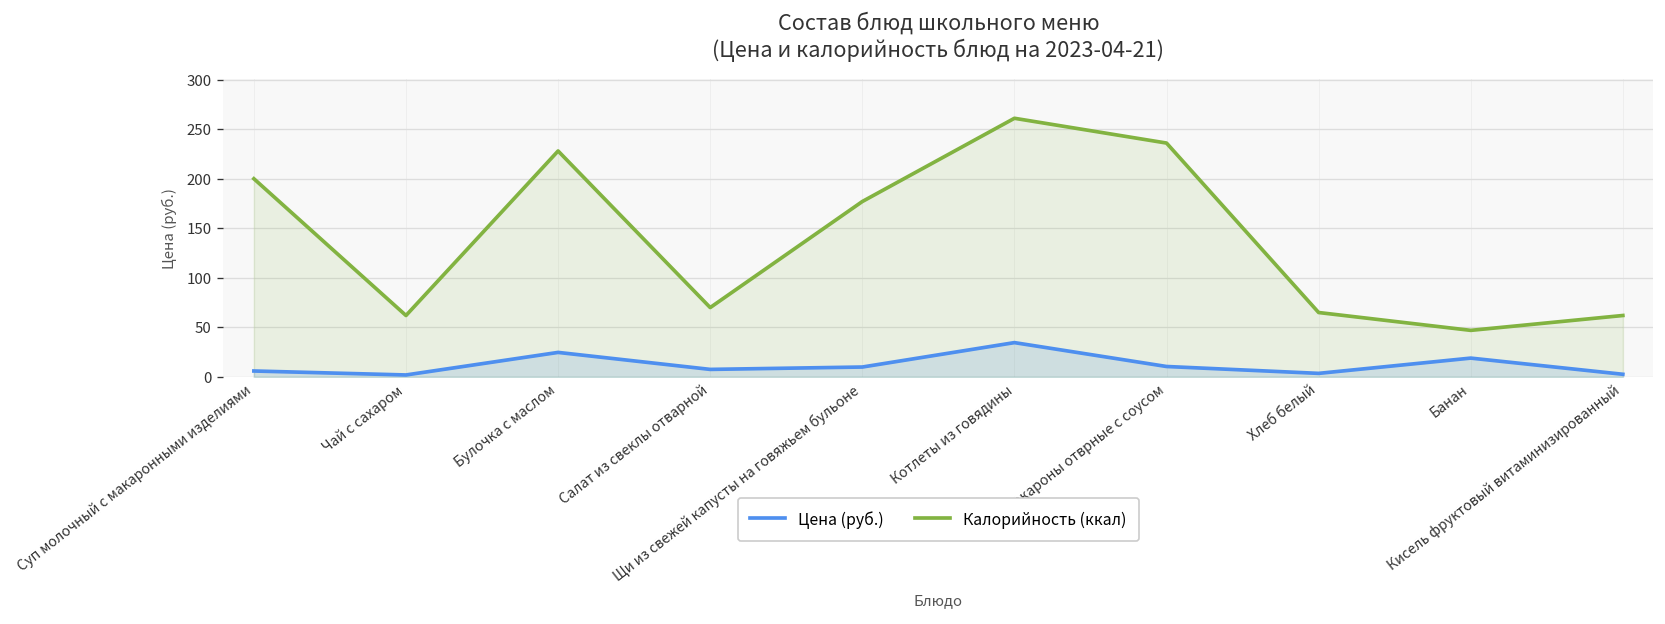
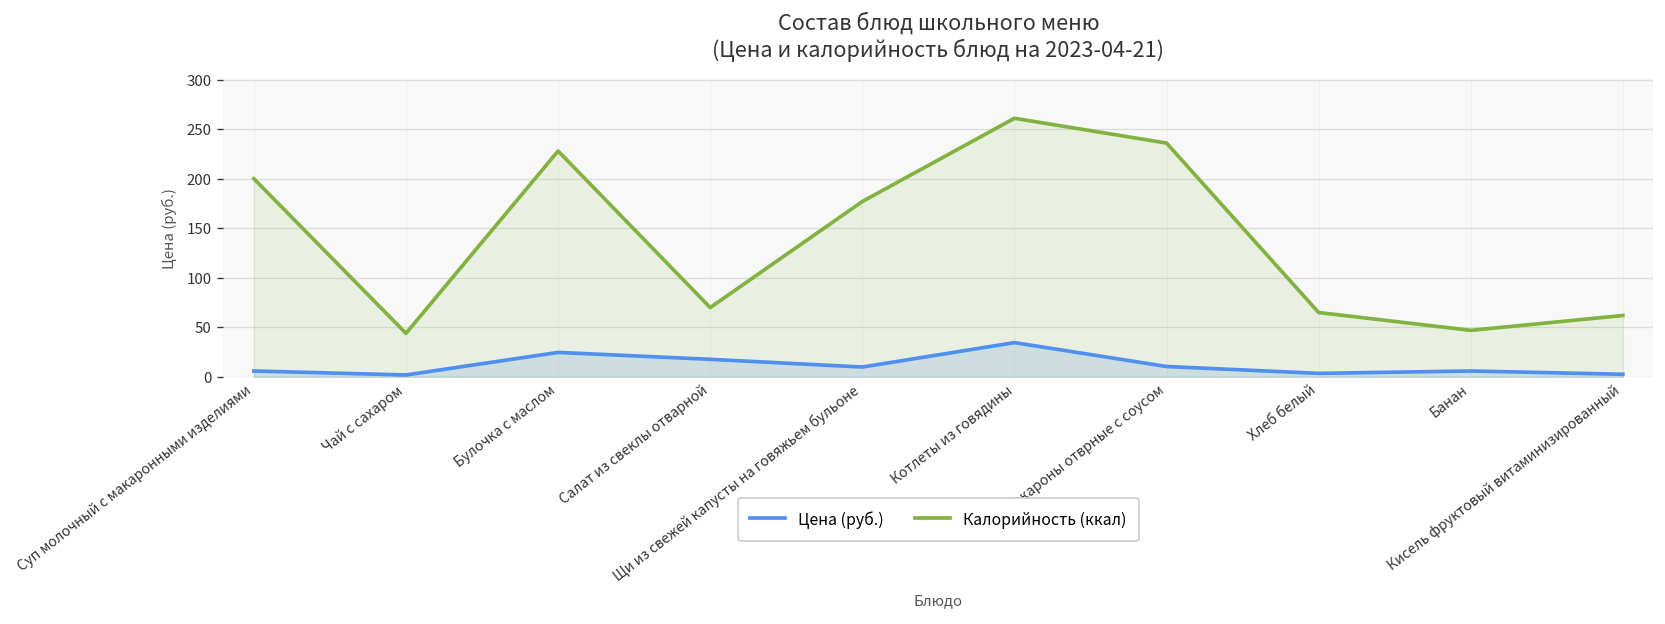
Калорийность (ккал), Чай с сахаром: 60 -> 40
Цена (руб.), Салат из свеклы отварной: 10 -> 20
Цена (руб.), Банан: 20 -> 10
